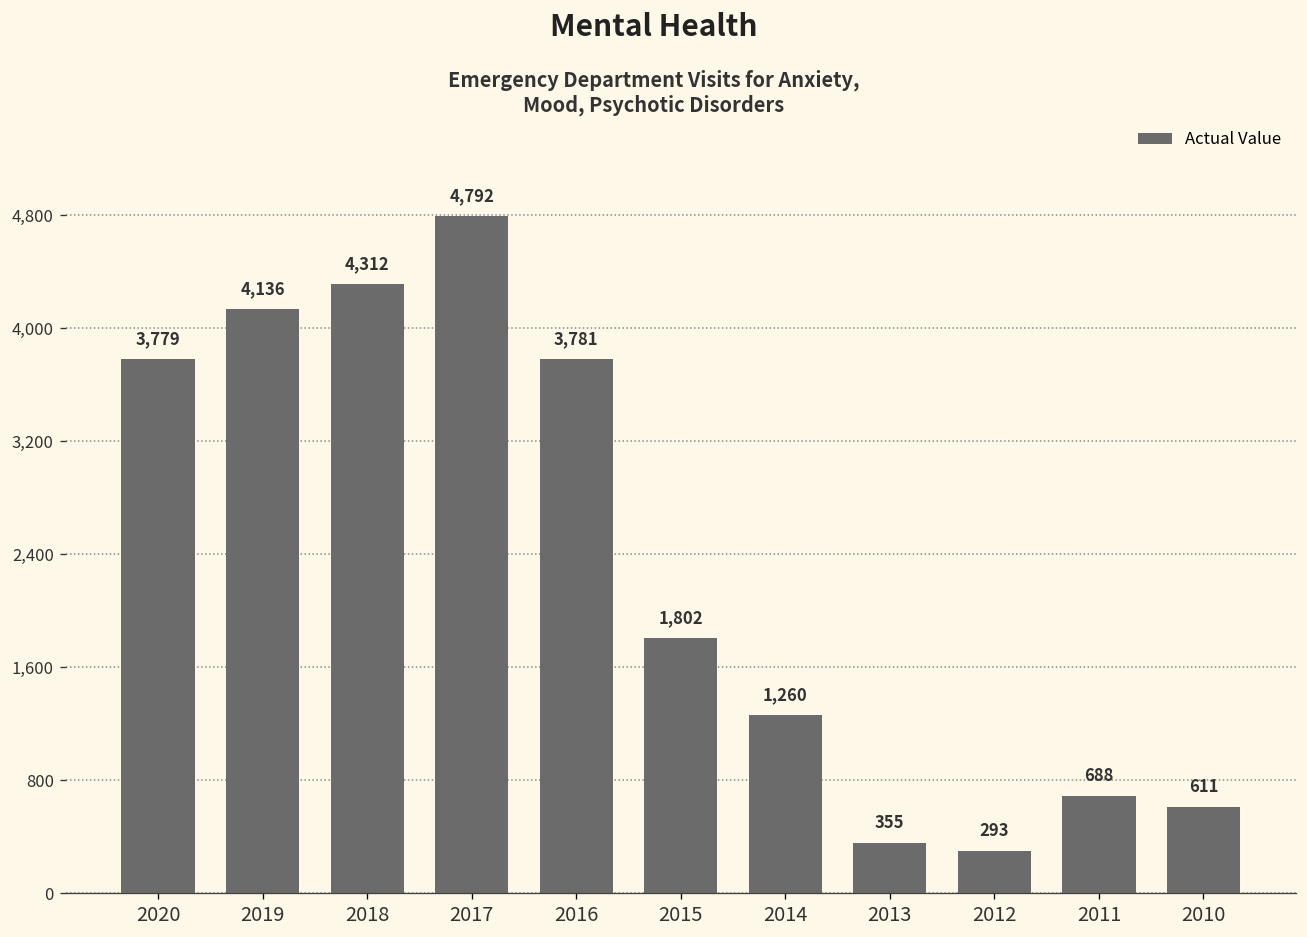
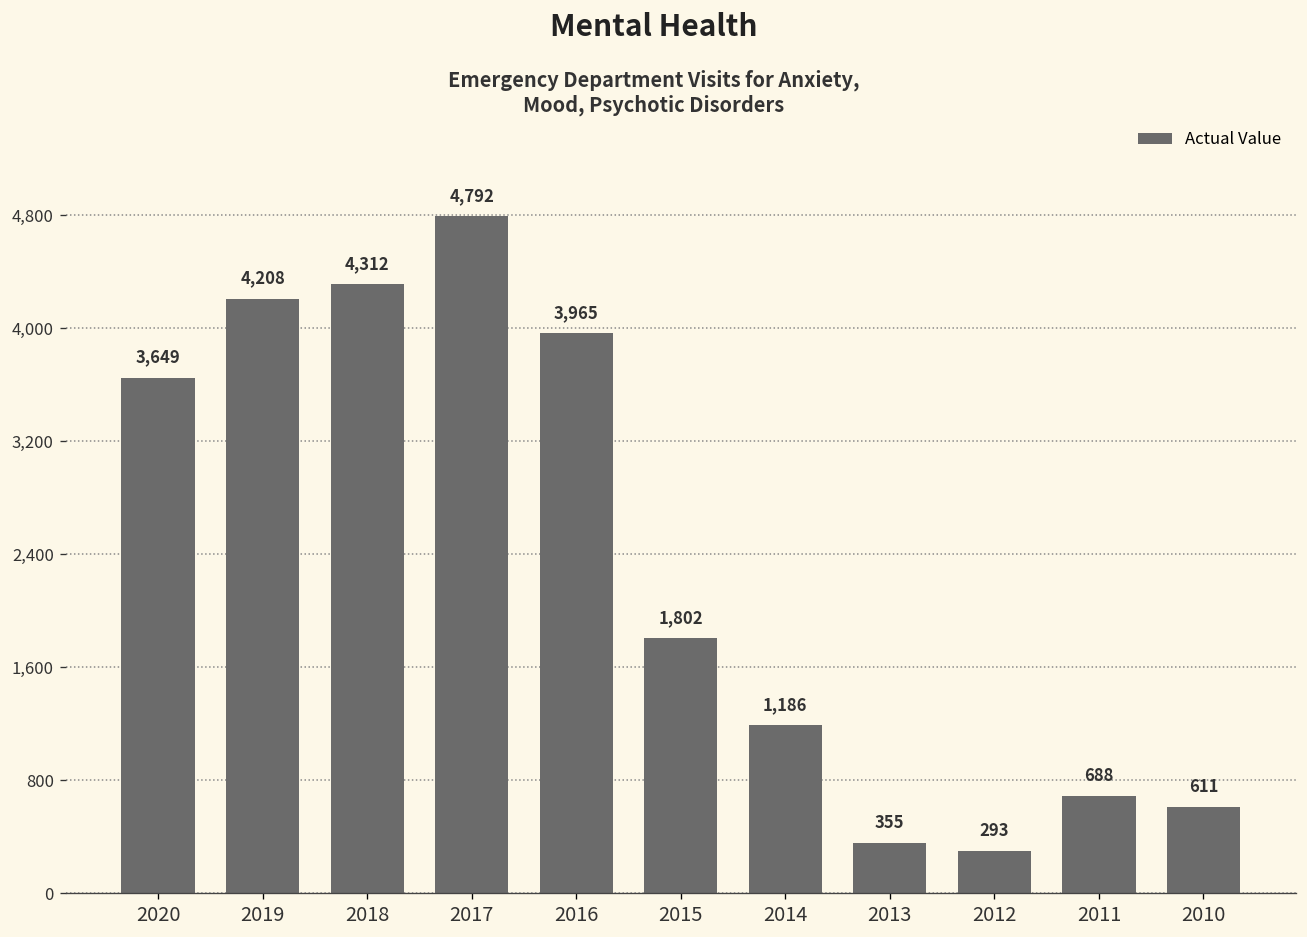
2020: 3,779 -> 3,649
2019: 4,136 -> 4,208
2016: 3,781 -> 3,965
2014: 1,260 -> 1,186
